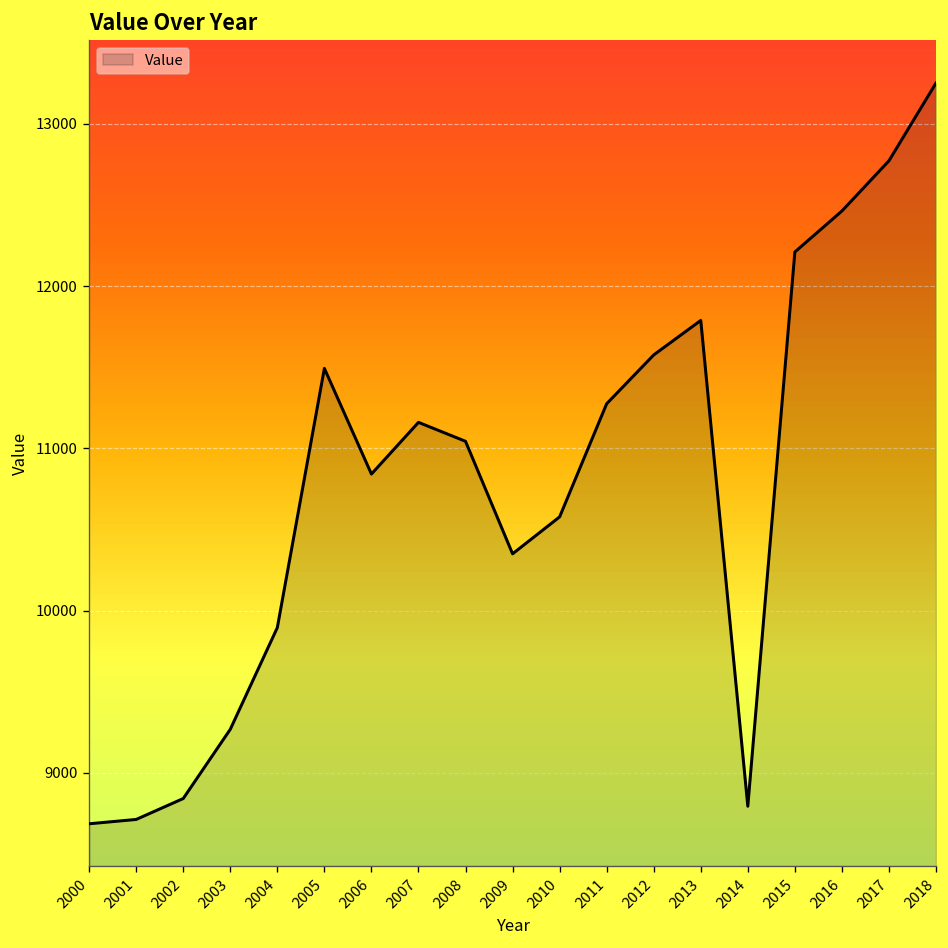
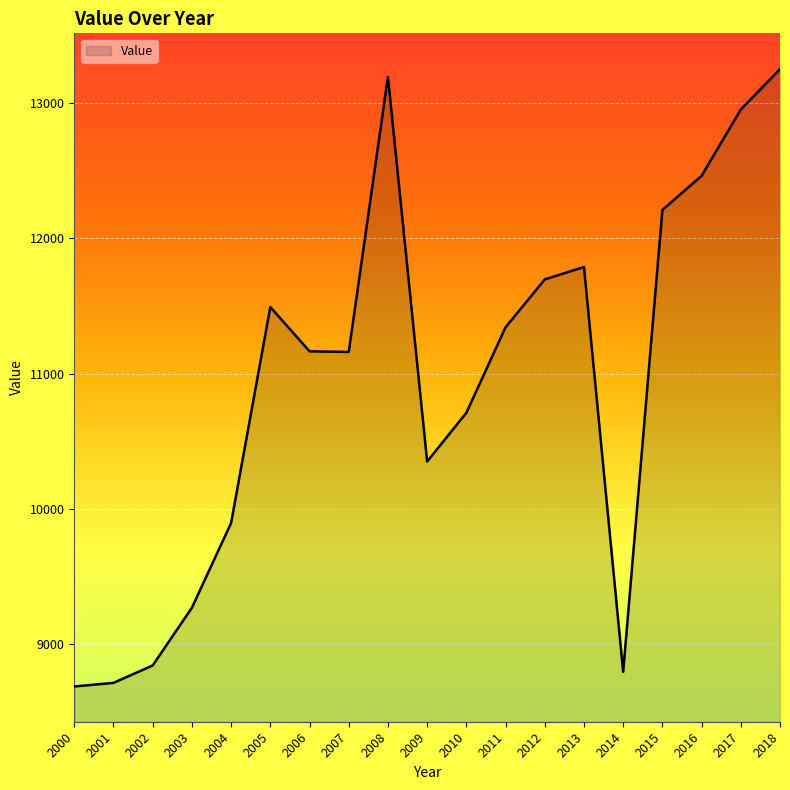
2006: 10840 -> 11160
2008: 11040 -> 13190
2010: 10580 -> 10710
2011: 11270 -> 11340
2012: 11580 -> 11700
2017: 12770 -> 12950
